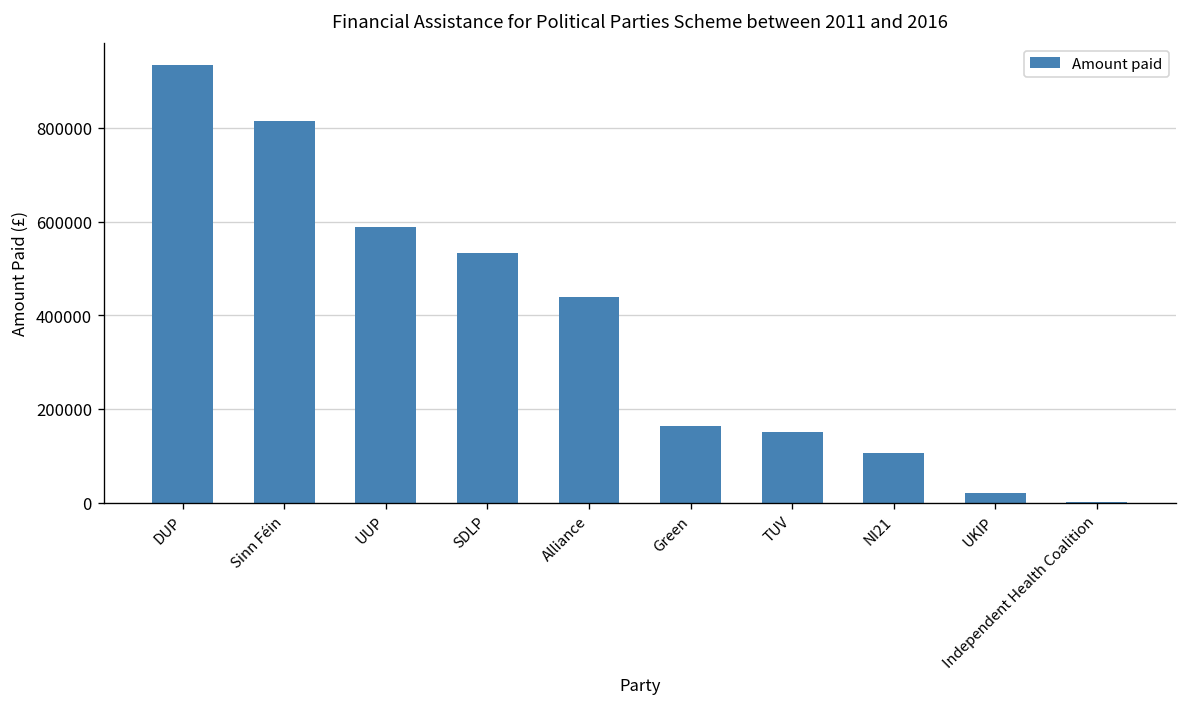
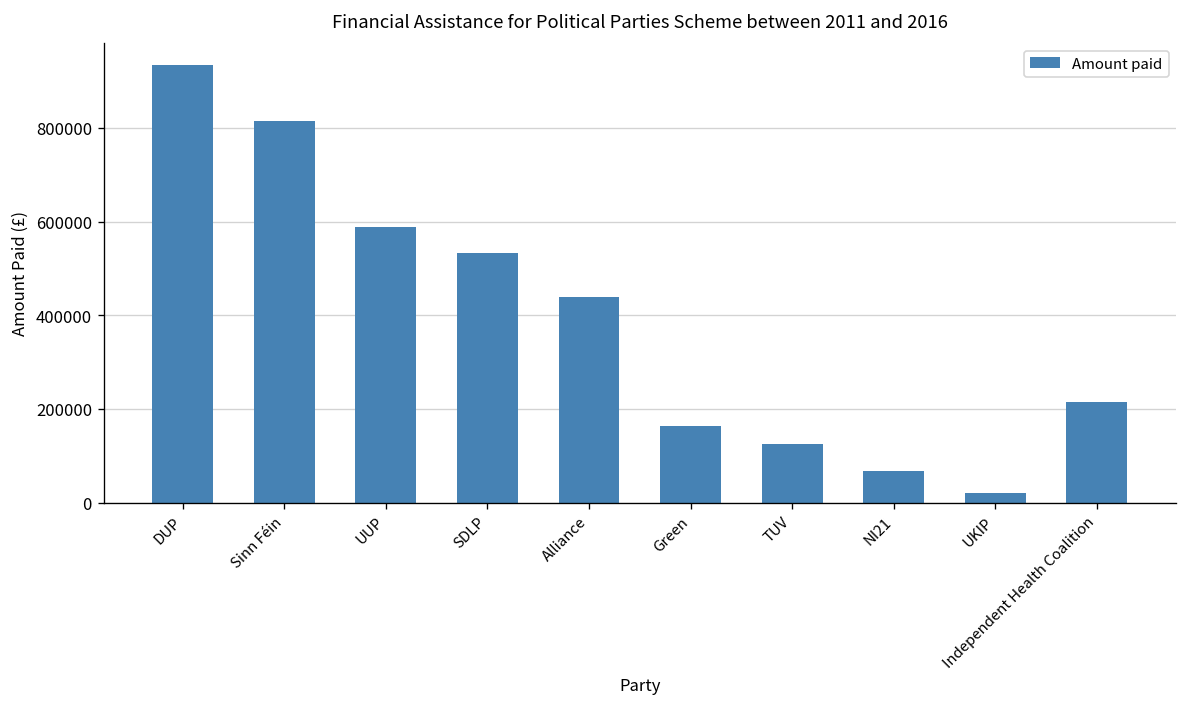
TUV: 150000 -> 130000
NI21: 110000 -> 70000
Independent Health Coalition: 0 -> 220000
